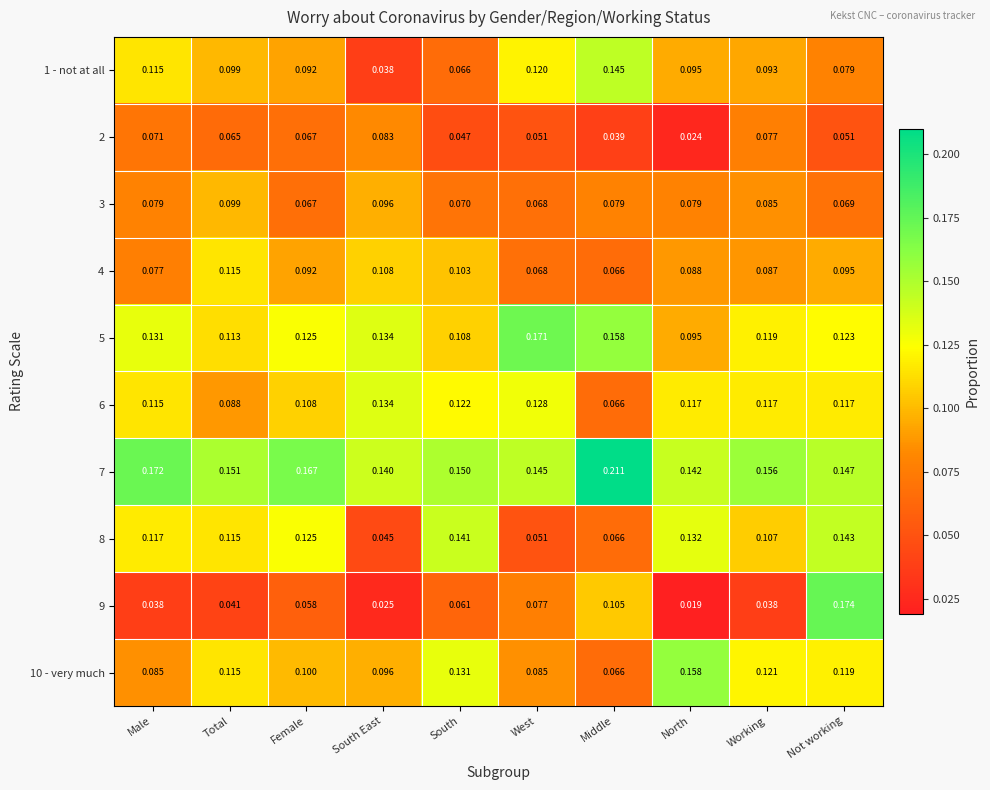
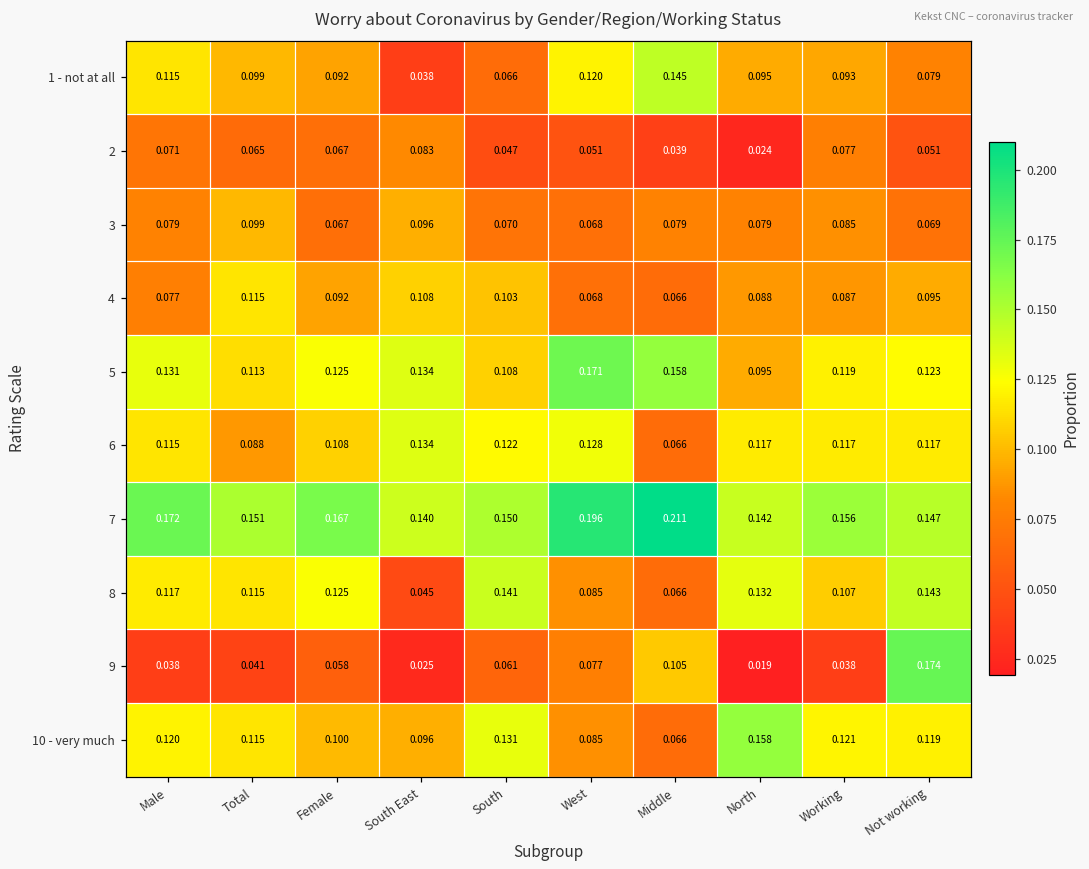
7, West: 0.145 -> 0.196
8, West: 0.051 -> 0.085
10 - very much, Male: 0.085 -> 0.120
